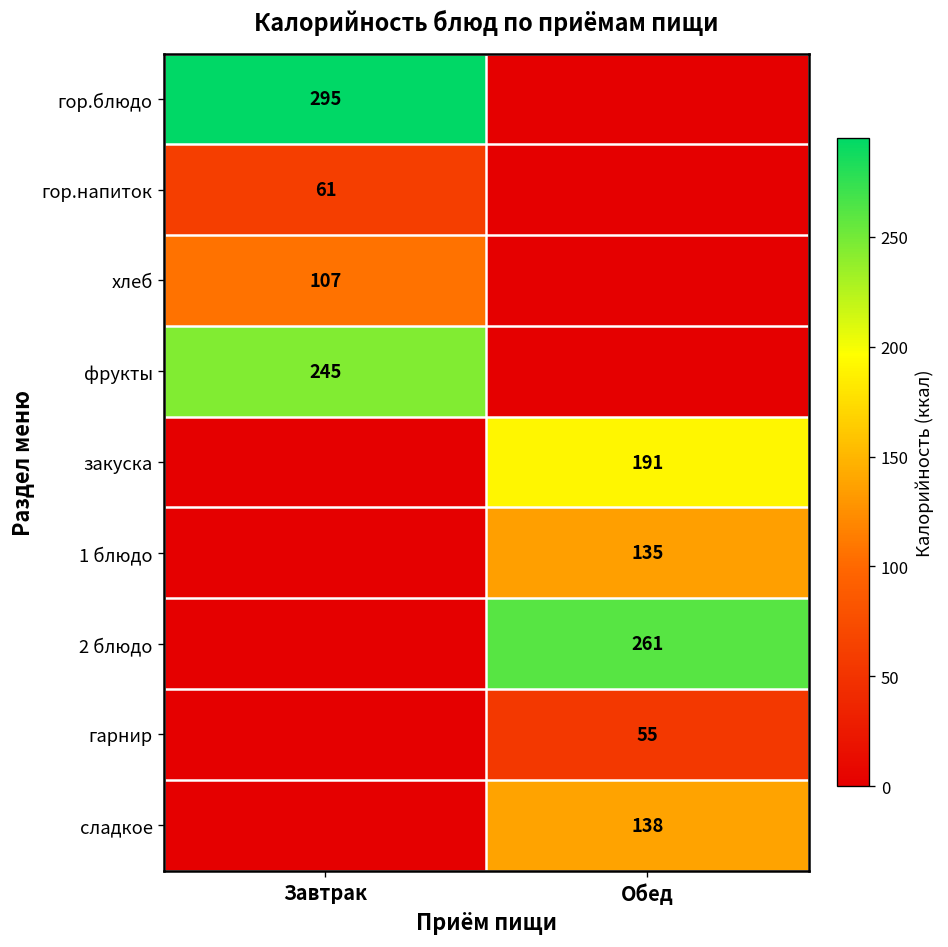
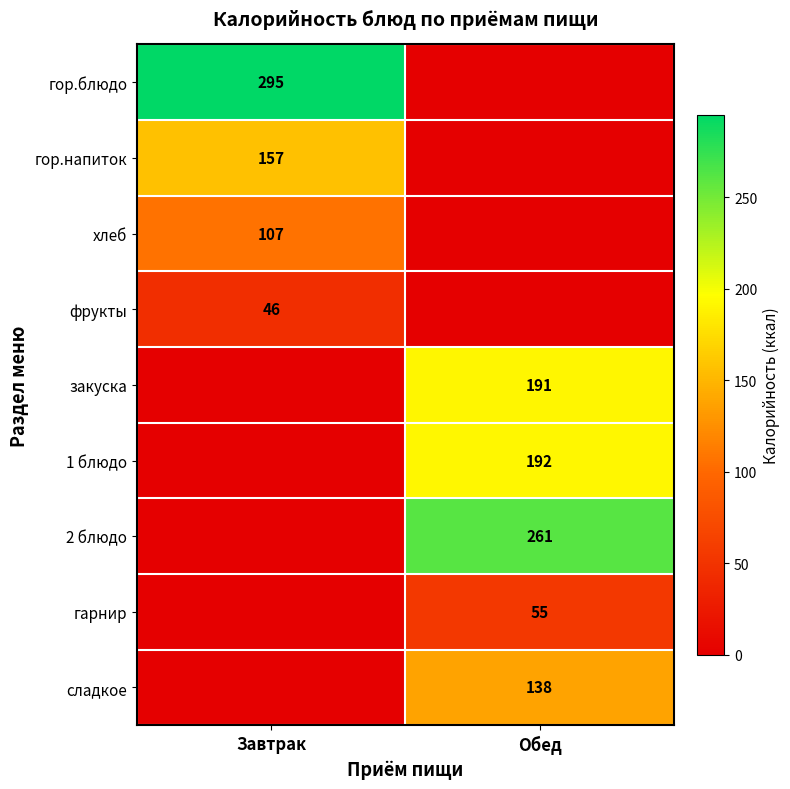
гор.напиток, Завтрак: 61 -> 157
фрукты, Завтрак: 245 -> 46
1 блюдо, Обед: 135 -> 192
